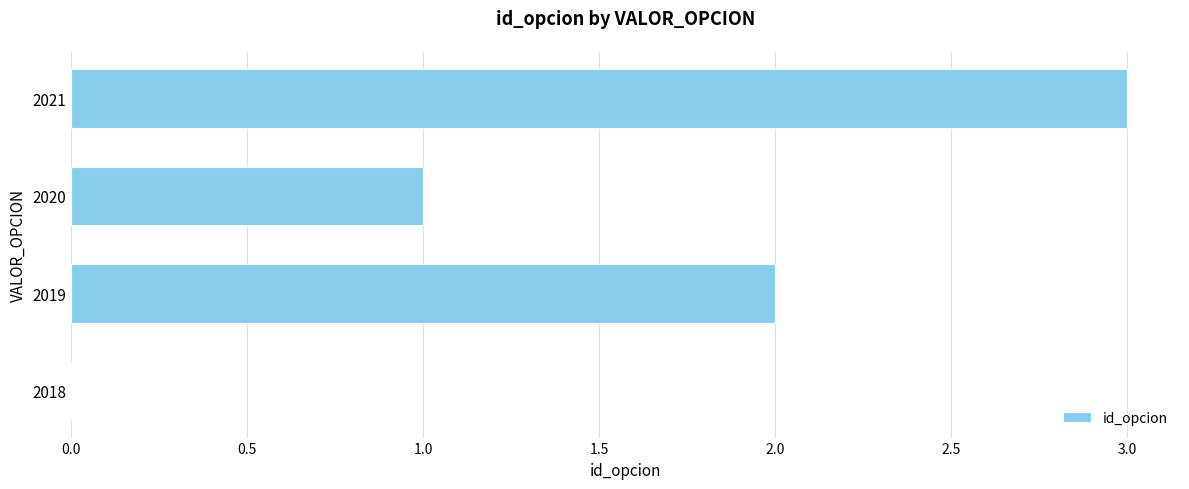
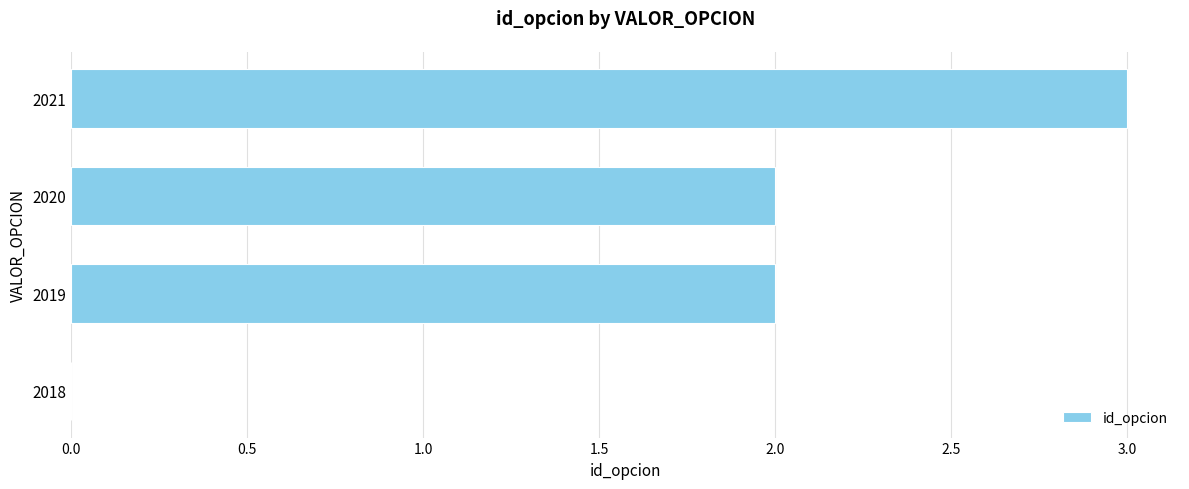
2020: 1 -> 2
